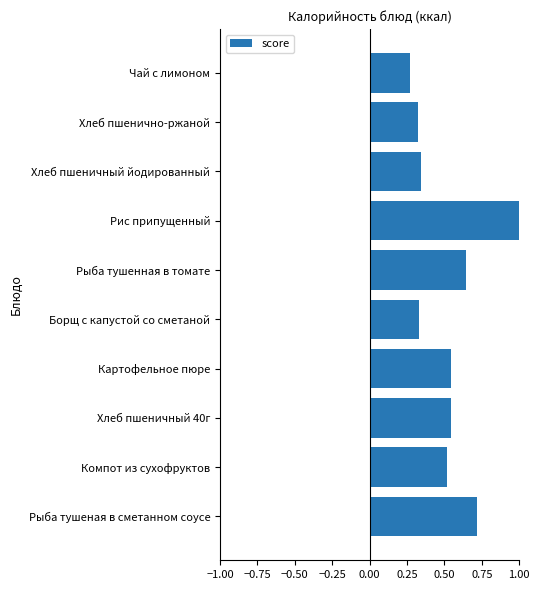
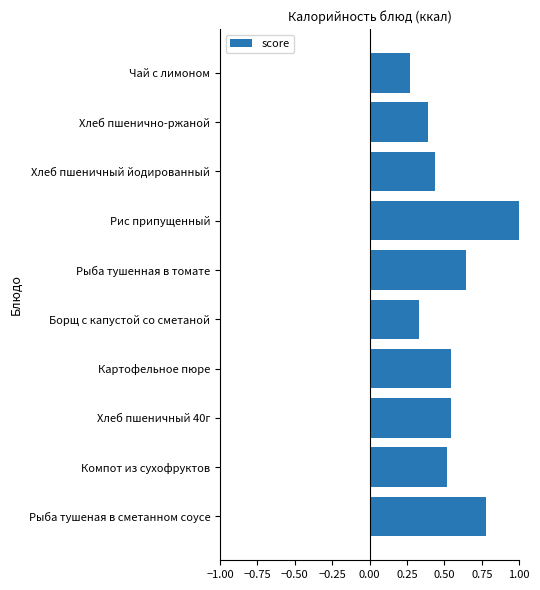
Хлеб пшенично-ржаной: 0.32 -> 0.39
Хлеб пшеничный йодированный: 0.34 -> 0.43
Рыба тушеная в сметанном соусе: 0.72 -> 0.78
